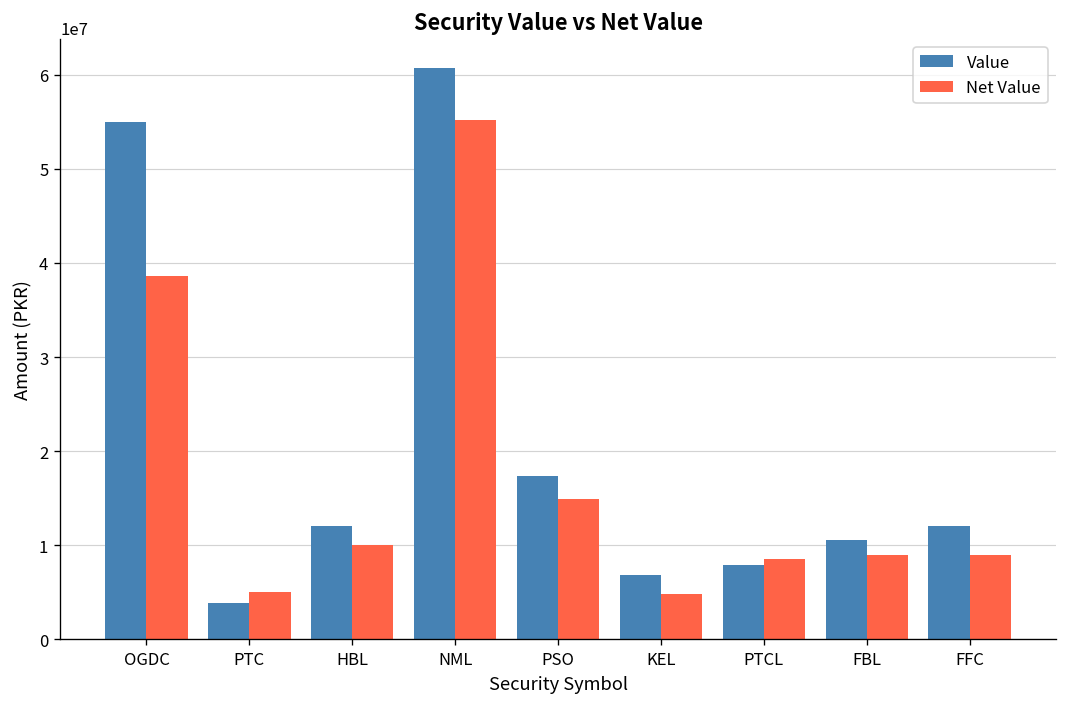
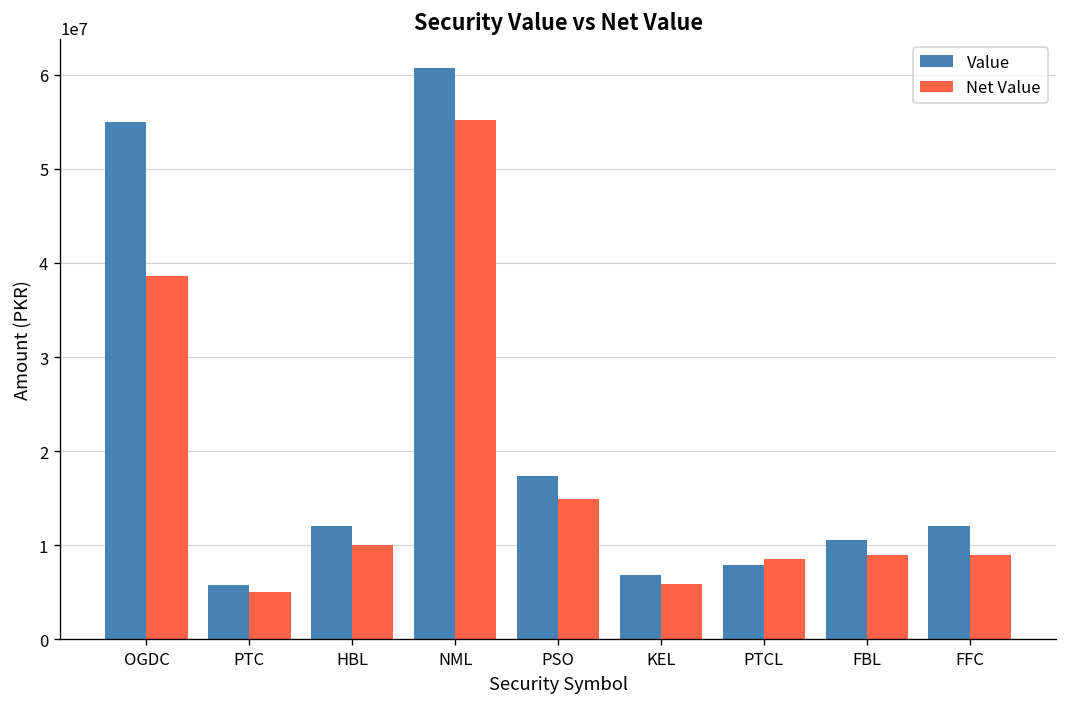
Value, PTC: 4000000 -> 6000000
Net Value, KEL: 5000000 -> 6000000
